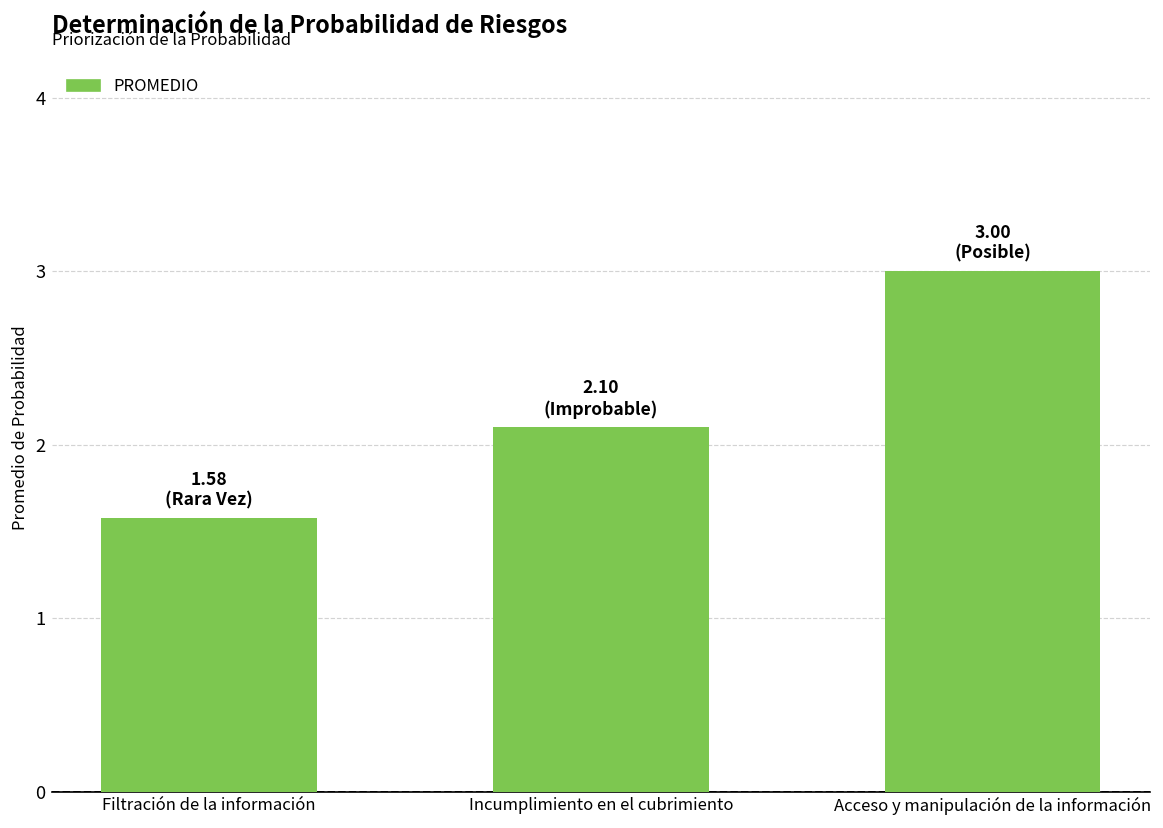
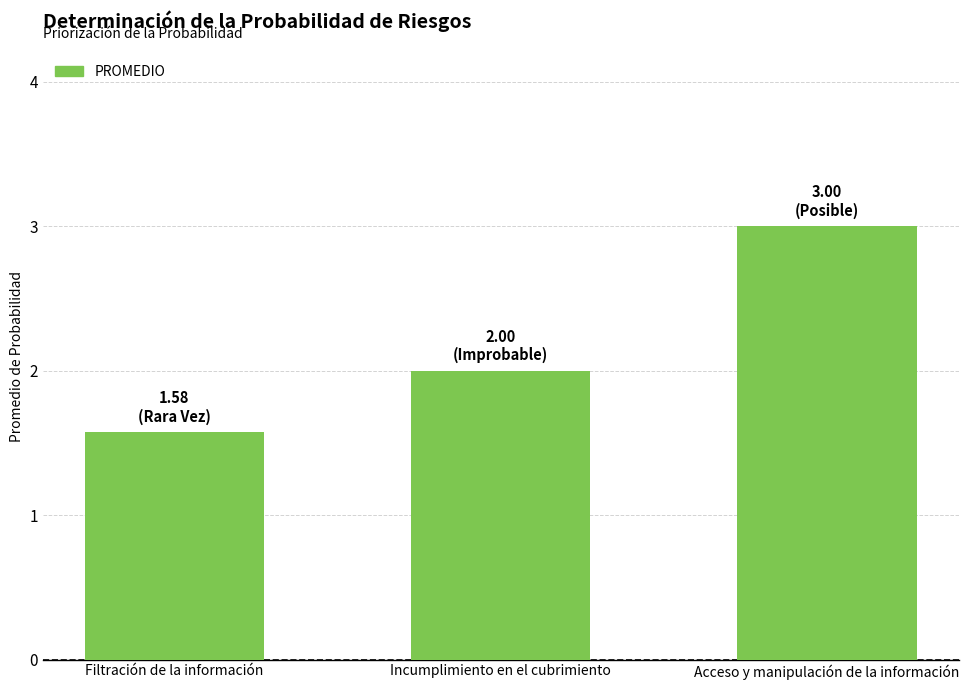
Incumplimiento en el cubrimiento: 2.10 -> 2.00
